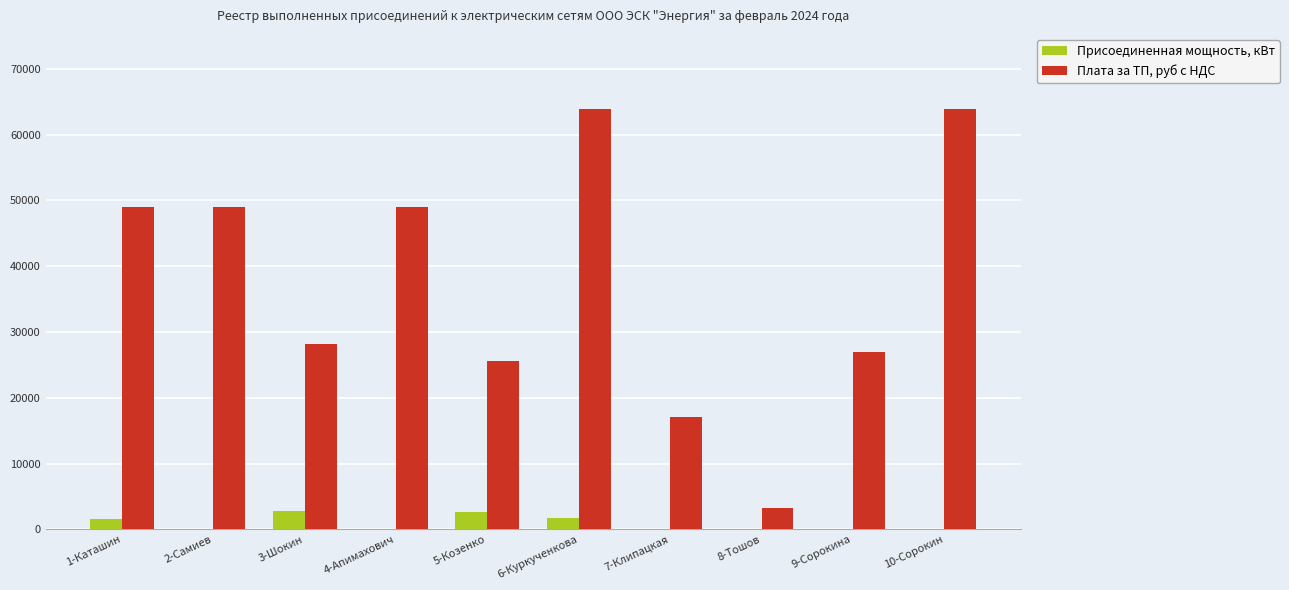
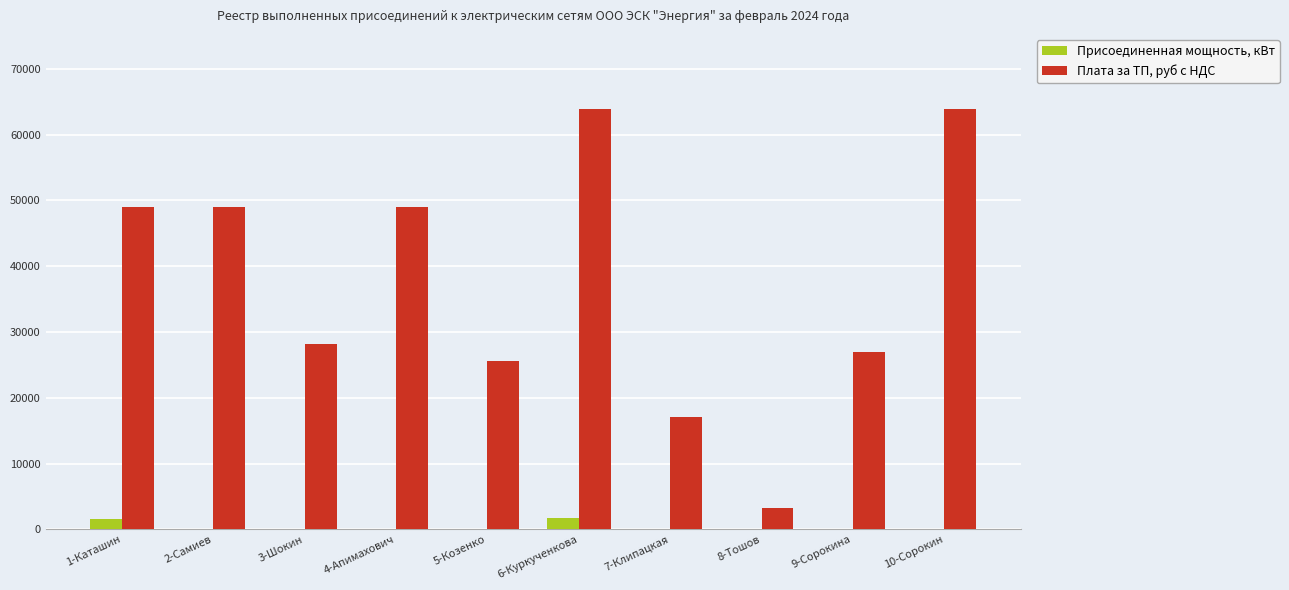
Присоединенная мощность, кВт, 3-Шокин: 3000 -> 0
Присоединенная мощность, кВт, 5-Козенко: 3000 -> 0
